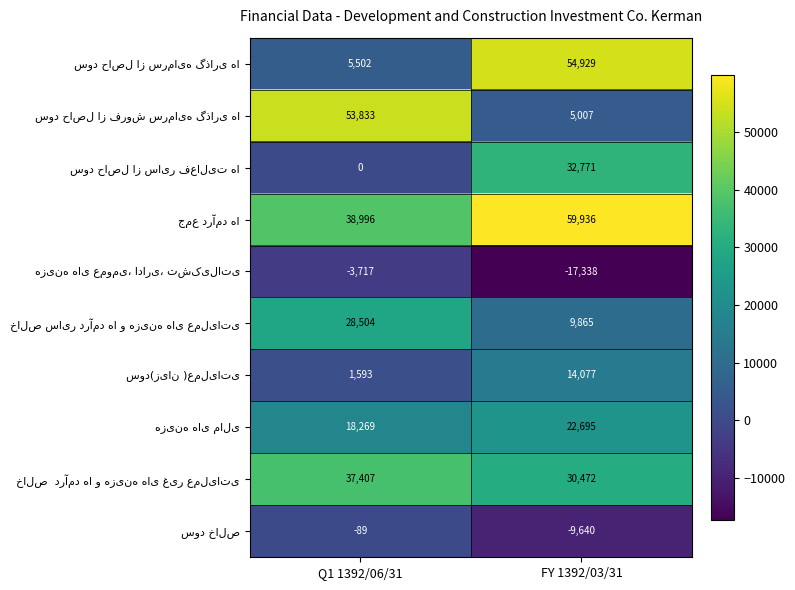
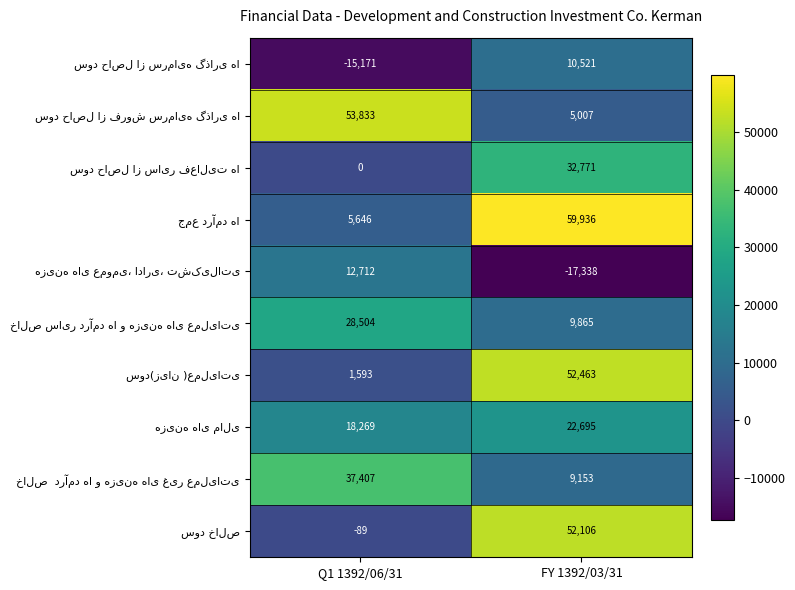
سود حاصل از سرمایه گذاری ها, Q1 1392/06/31: 5,502 -> -15,171
سود حاصل از سرمایه گذاری ها, FY 1392/03/31: 54,929 -> 10,521
جمع درآمد ها, Q1 1392/06/31: 38,996 -> 5,646
هزینه های عمومی، اداری، تشکیلاتی, Q1 1392/06/31: -3,717 -> 12,712
سود(زیان )عملیاتی, FY 1392/03/31: 14,077 -> 52,463
خالص درآمد ها و هزینه های غیر عملیاتی, FY 1392/03/31: 30,472 -> 9,153
سود خالص, FY 1392/03/31: -9,640 -> 52,106
